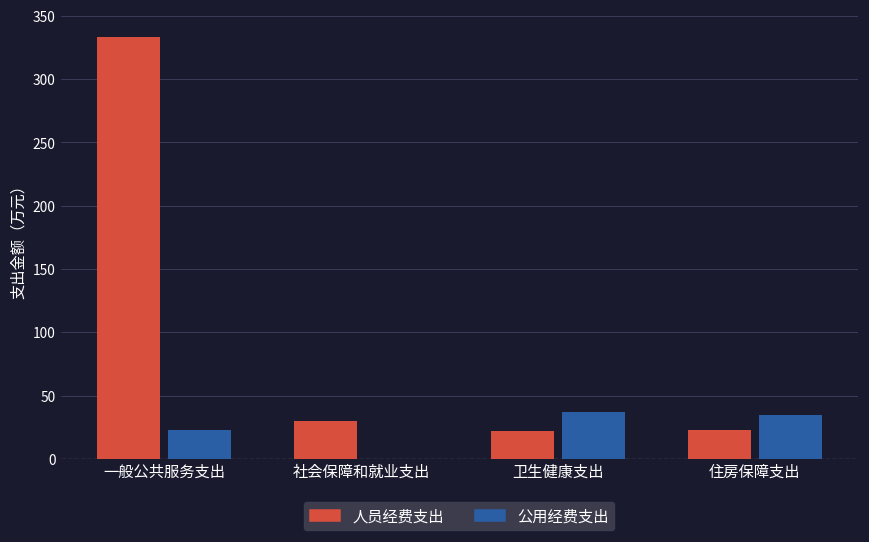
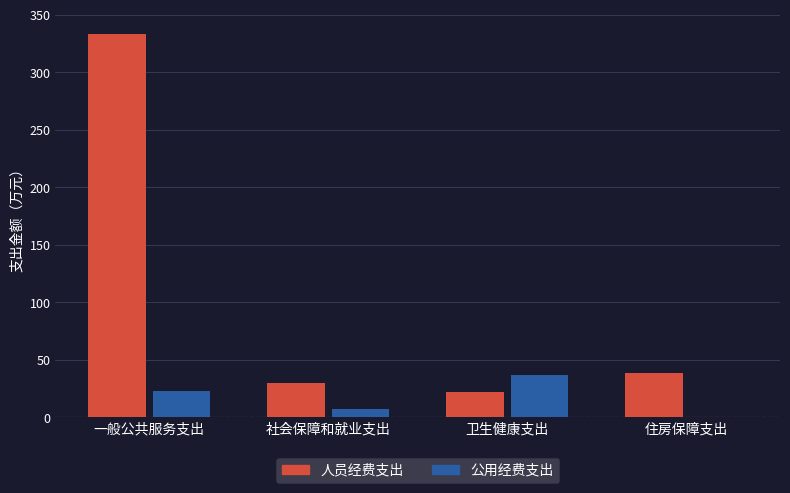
公用经费支出, 社会保障和就业支出: 0 -> 7
人员经费支出, 住房保障支出: 22 -> 38
公用经费支出, 住房保障支出: 35 -> 0
